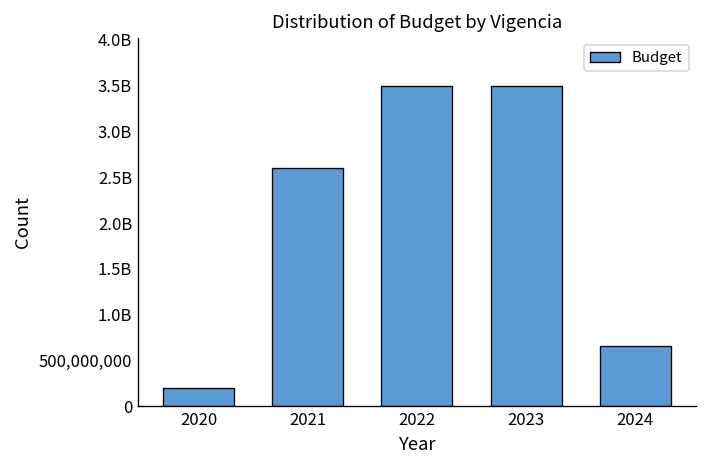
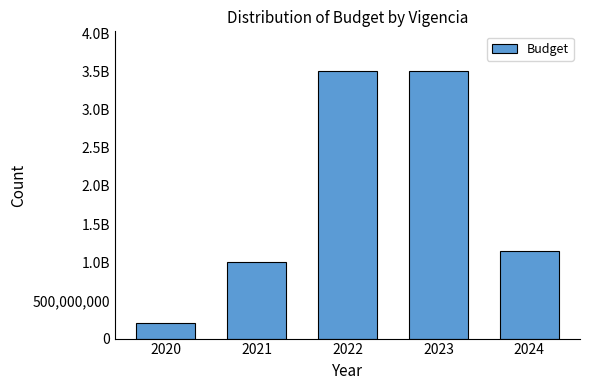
2021: 2,600,000,000 -> 1,000,000,000
2024: 700,000,000 -> 1,100,000,000
